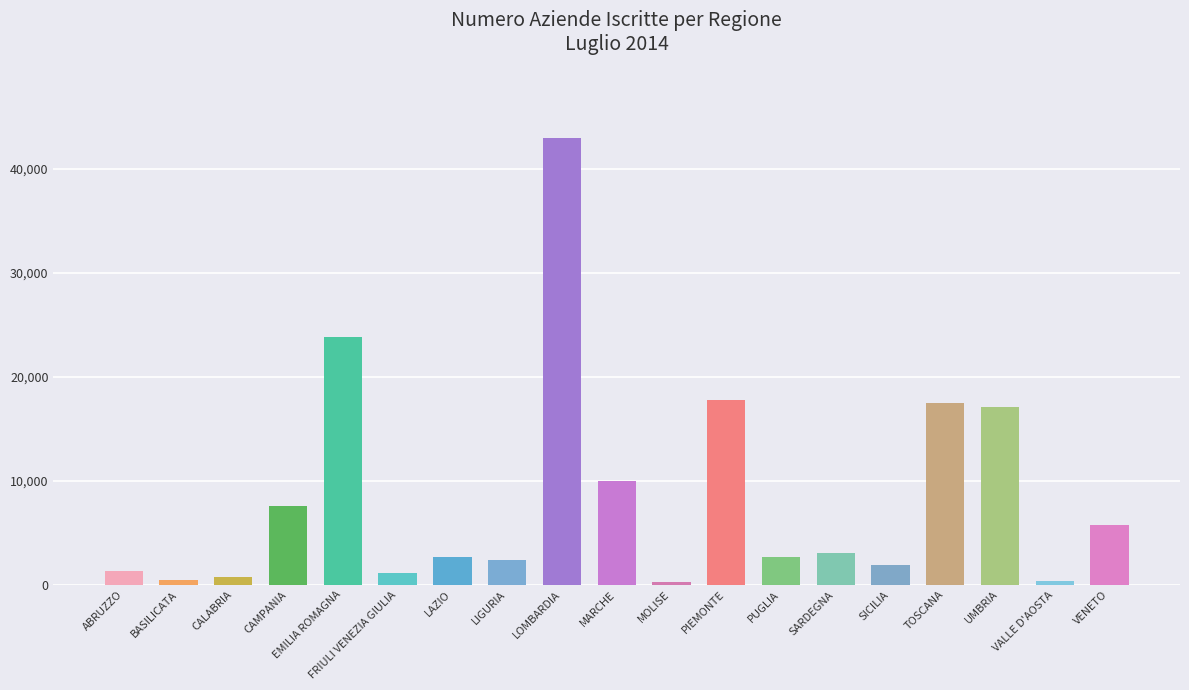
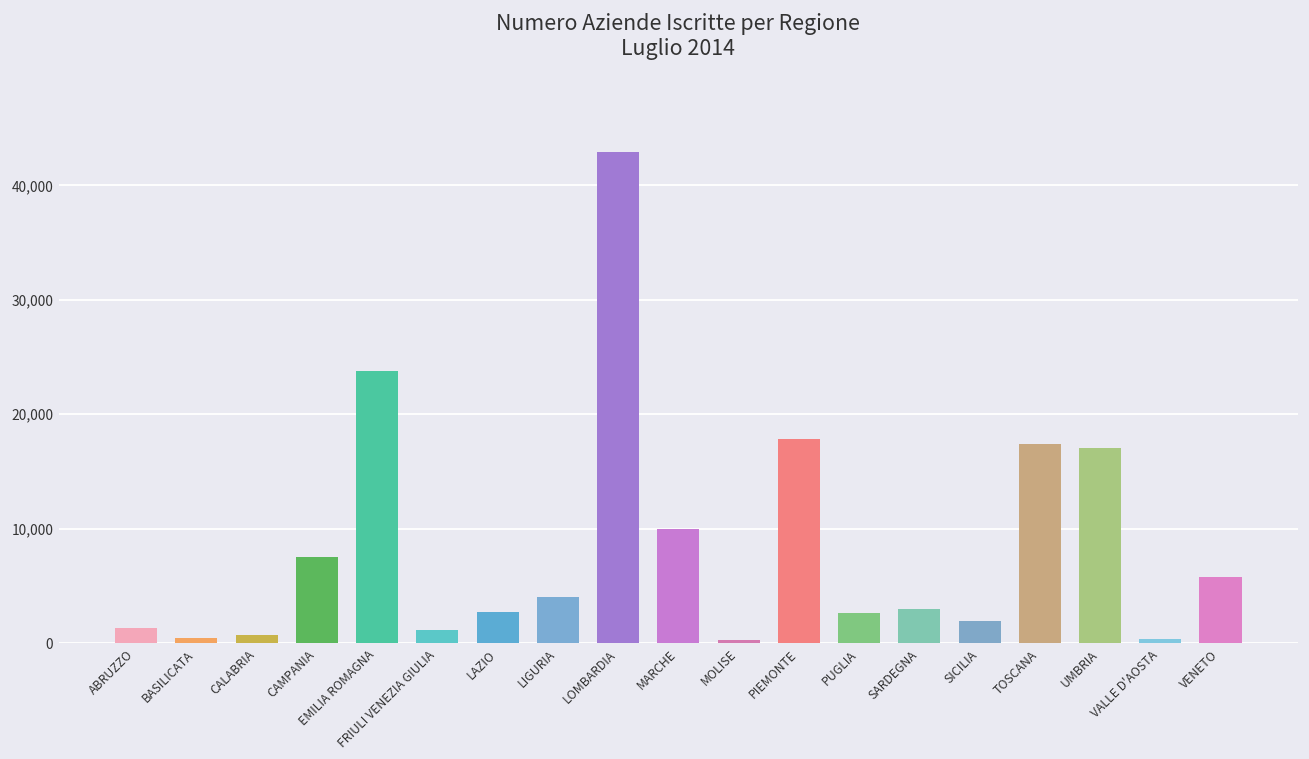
LIGURIA: 2,400 -> 4,100
